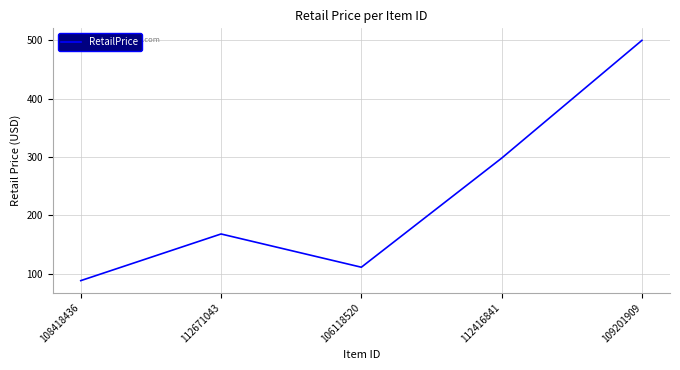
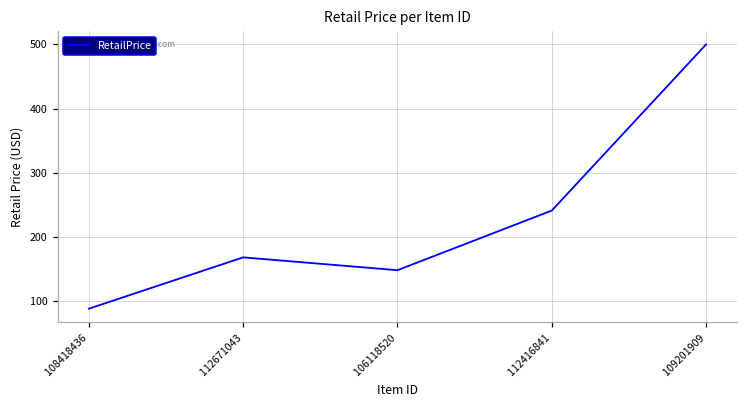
106118520: 110 -> 150
112416841: 300 -> 240
